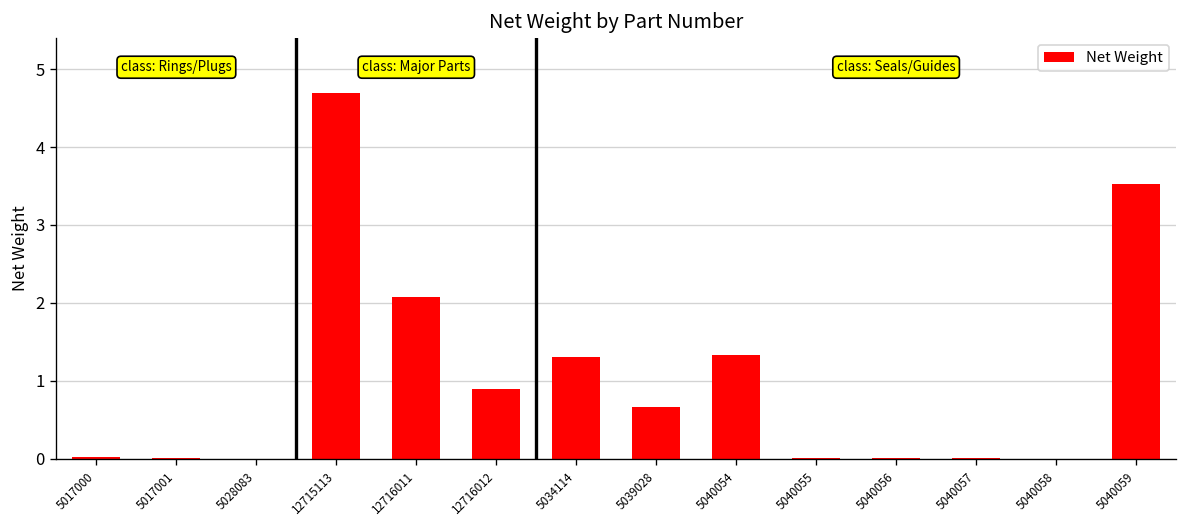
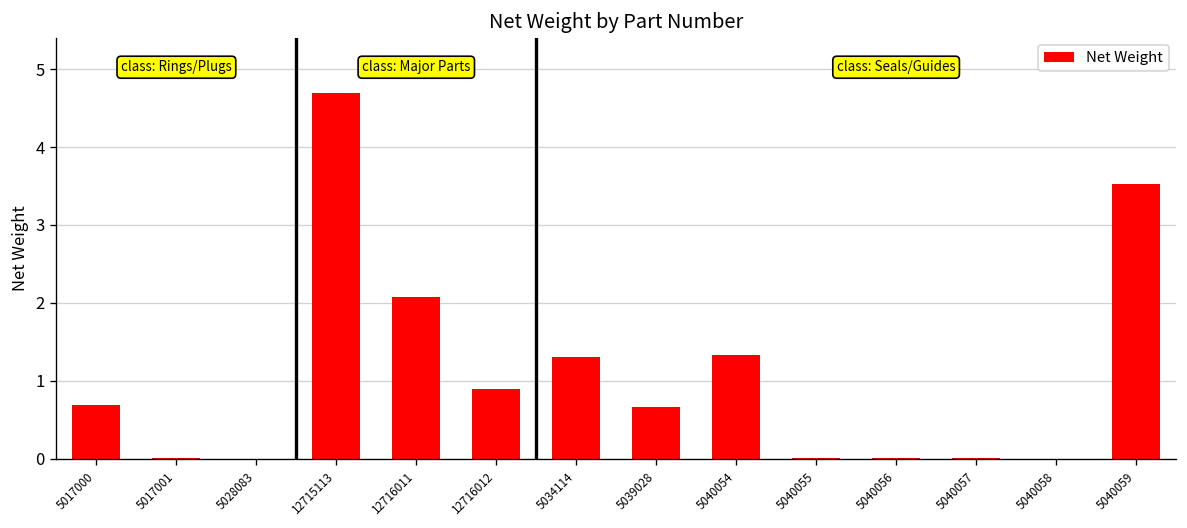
5017000: 0.0 -> 0.7
